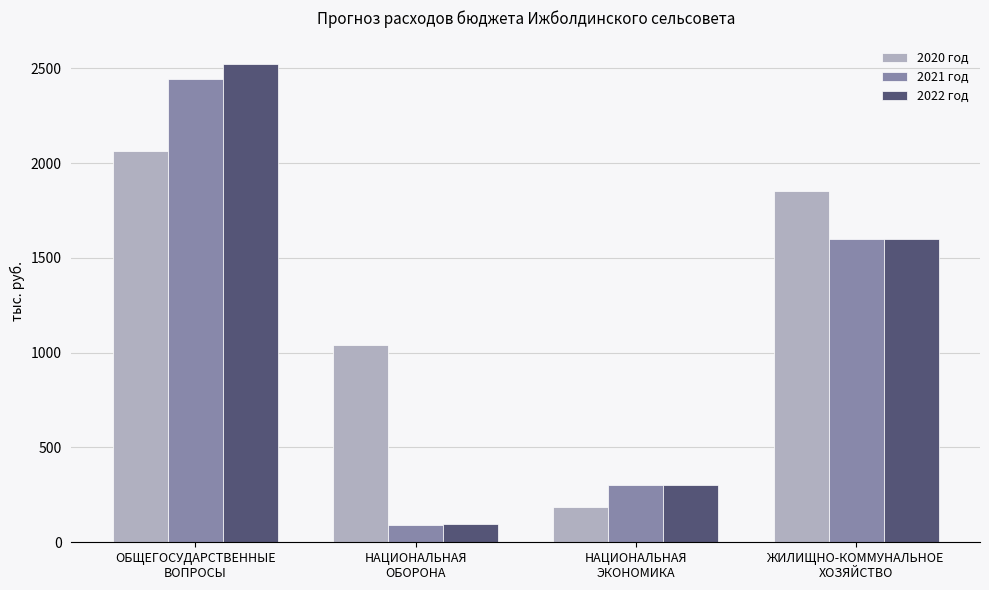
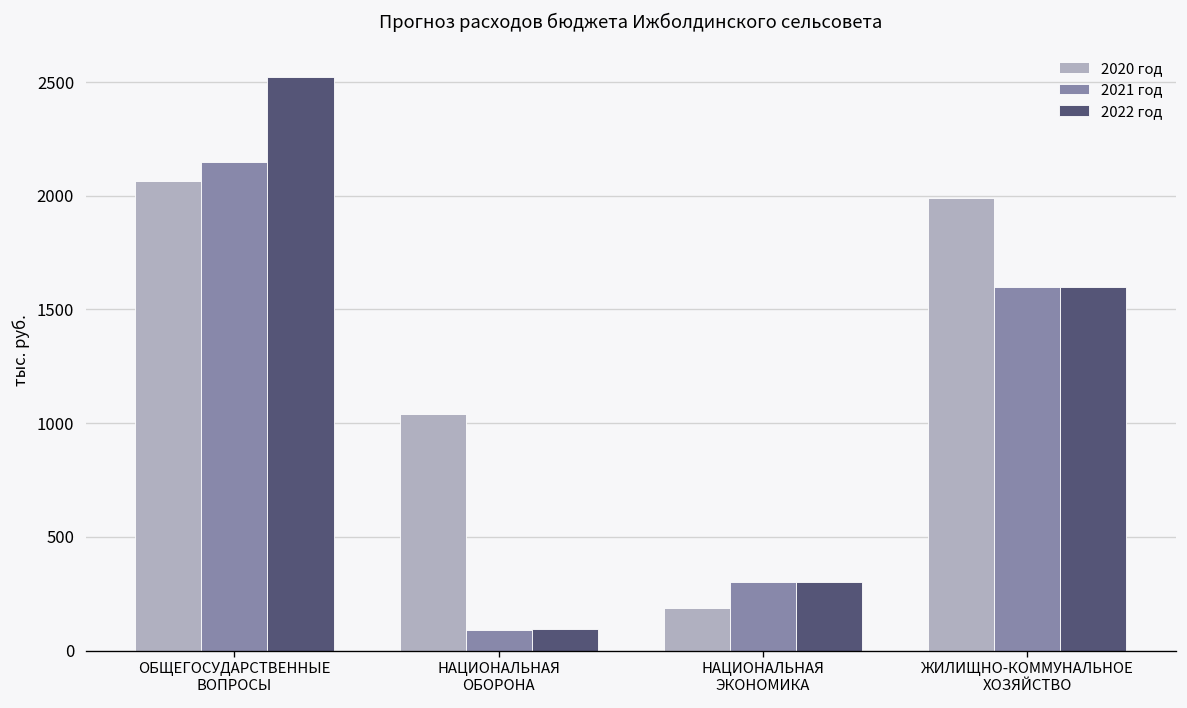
2021 год, ОБЩЕГОСУДАРСТВЕННЫЕ ВОПРОСЫ: 2450 -> 2150
2020 год, ЖИЛИЩНО-КОММУНАЛЬНОЕ ХОЗЯЙСТВО: 1850 -> 1990
